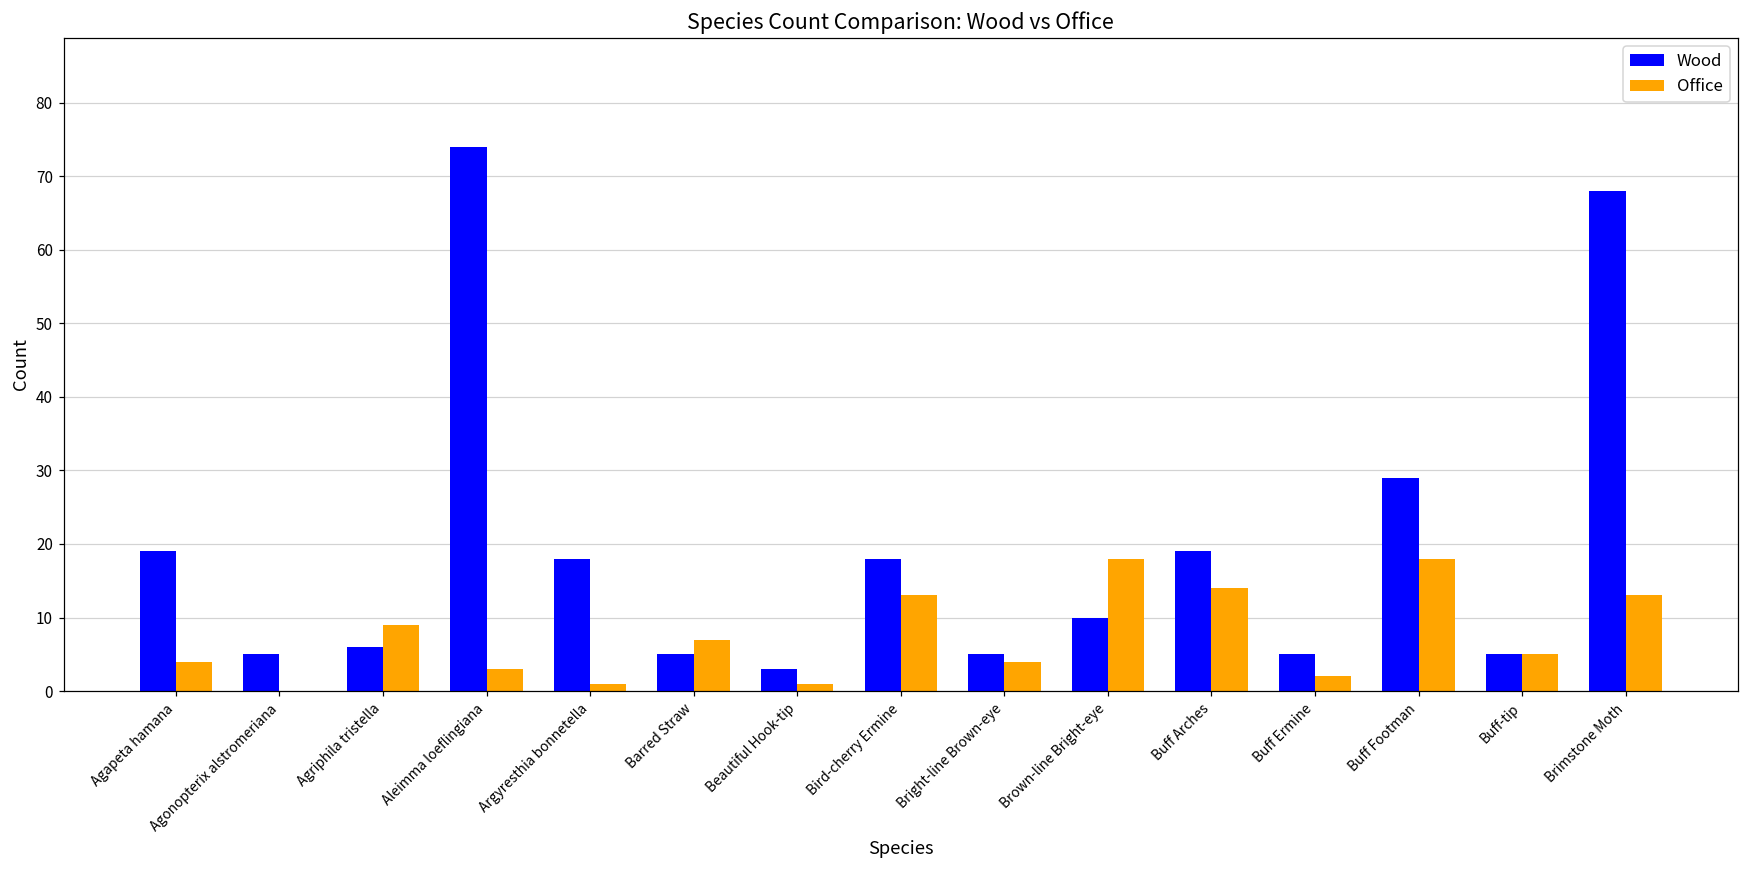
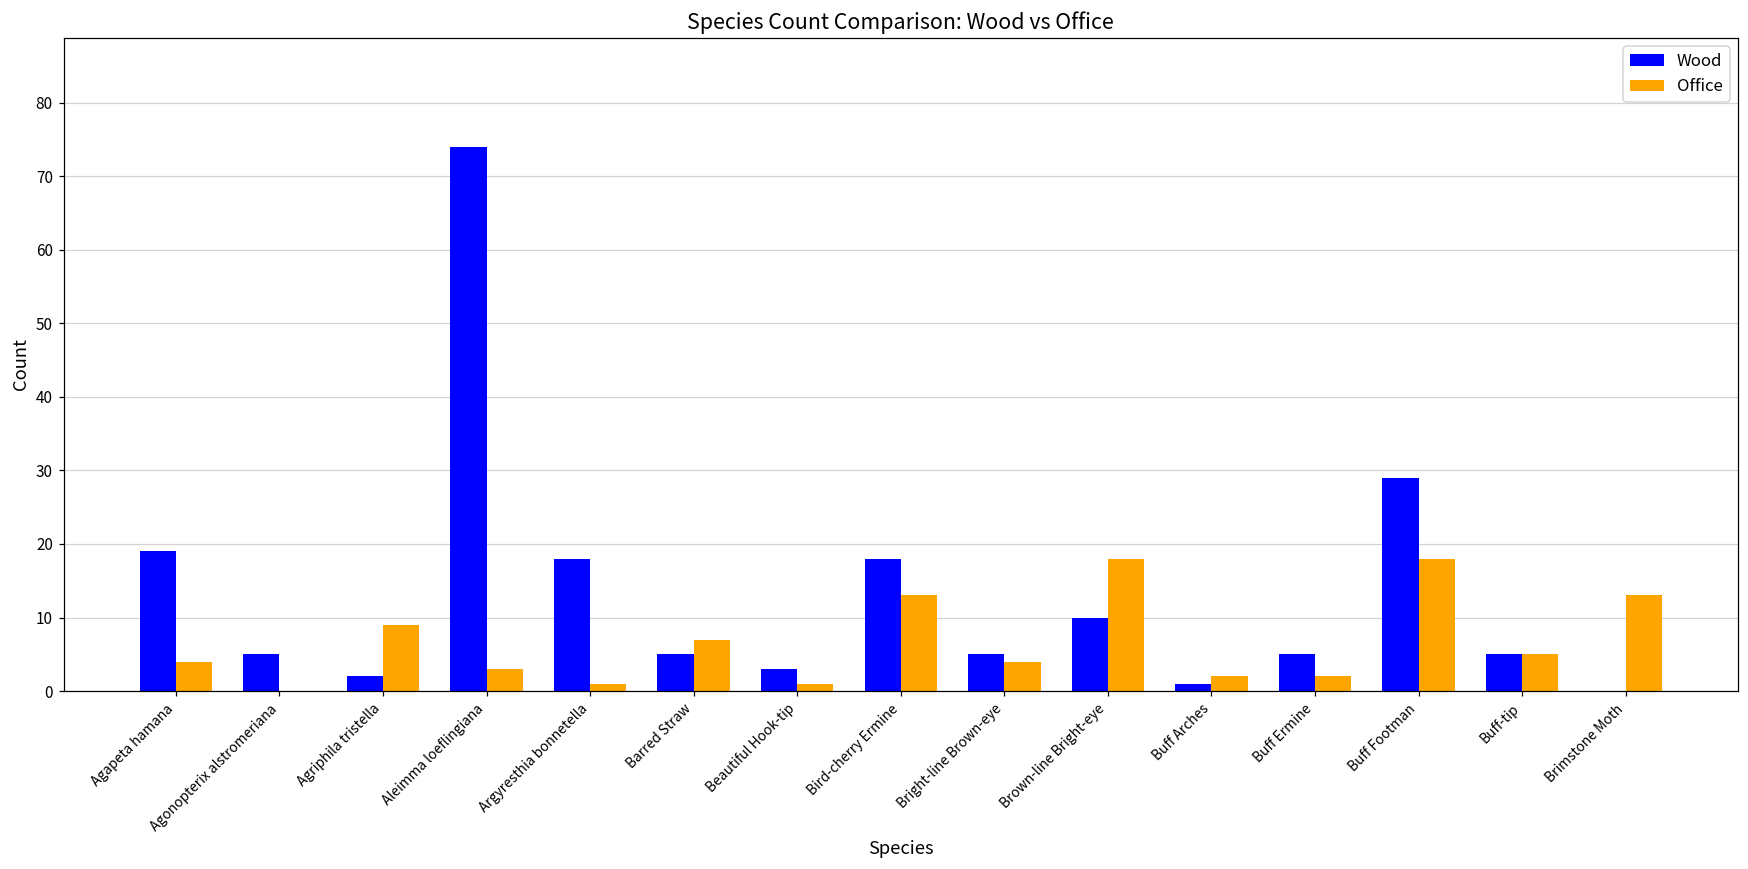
Wood, Agriphila tristella: 6 -> 2
Wood, Buff Arches: 19 -> 1
Office, Buff Arches: 14 -> 2
Wood, Brimstone Moth: 68 -> 0
